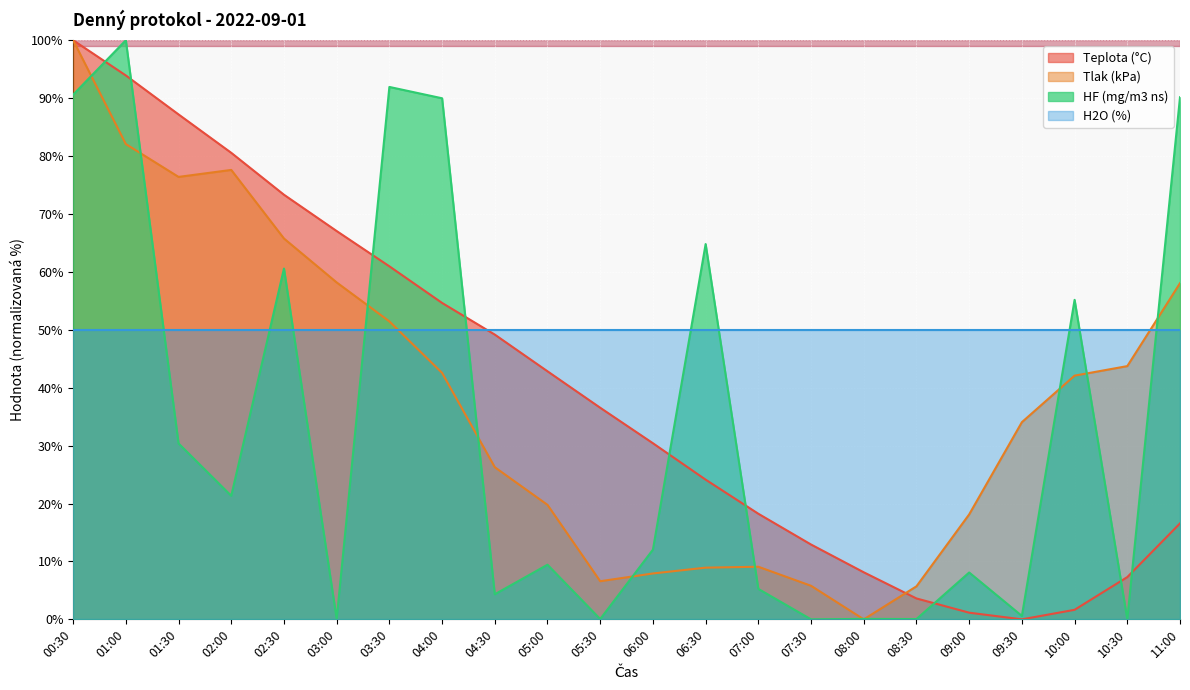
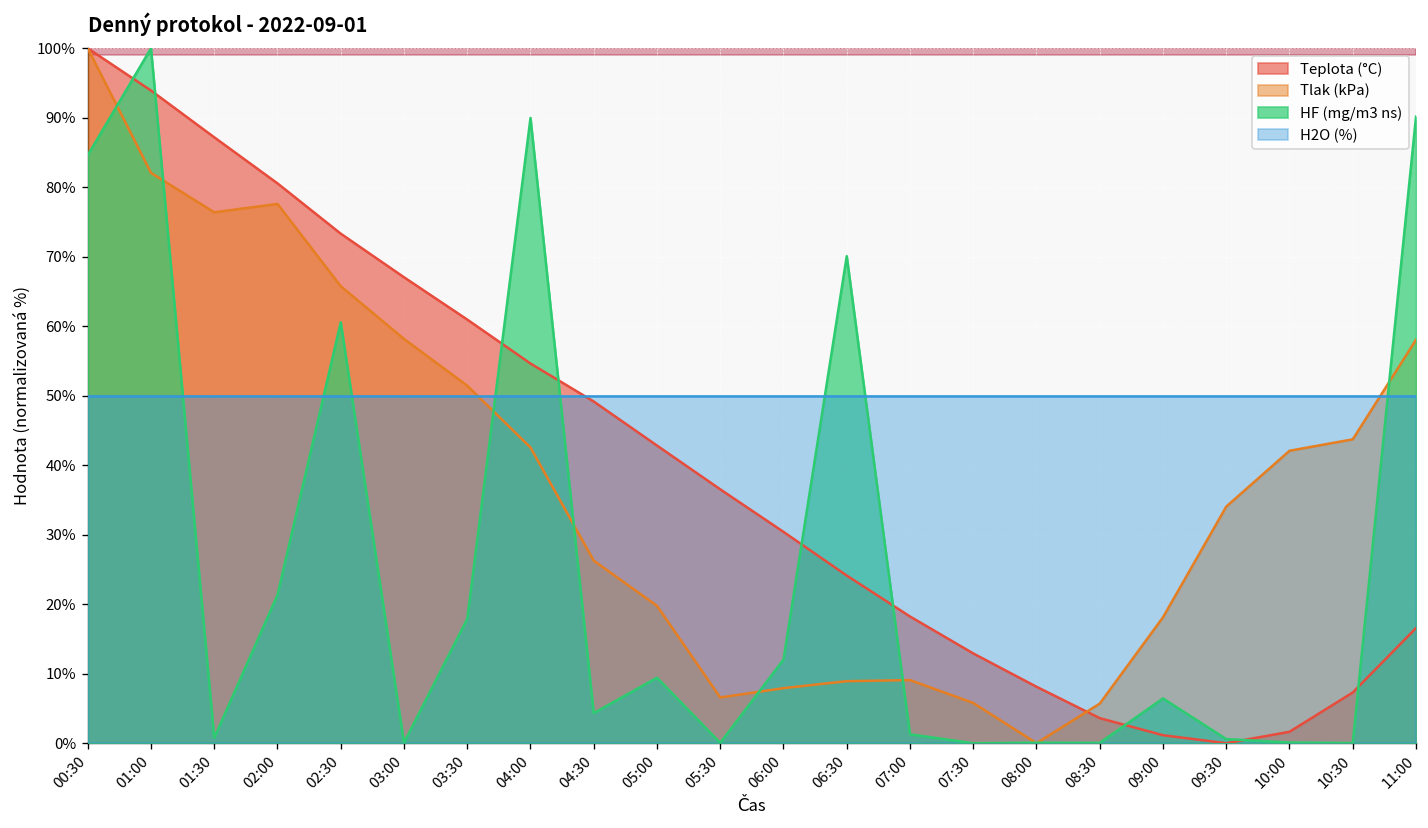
HF (mg/m3 ns), 00:30: 91% -> 85%
HF (mg/m3 ns), 01:30: 30% -> 1%
HF (mg/m3 ns), 03:30: 92% -> 18%
HF (mg/m3 ns), 06:30: 65% -> 70%
HF (mg/m3 ns), 07:00: 5% -> 1%
HF (mg/m3 ns), 09:00: 8% -> 6%
HF (mg/m3 ns), 10:00: 55% -> 0%
